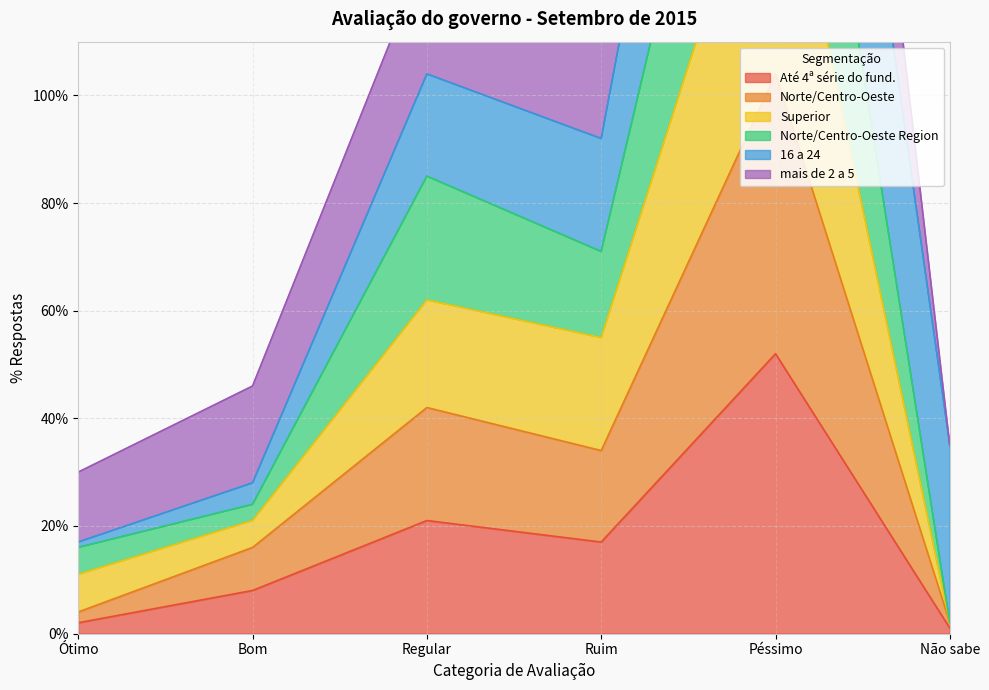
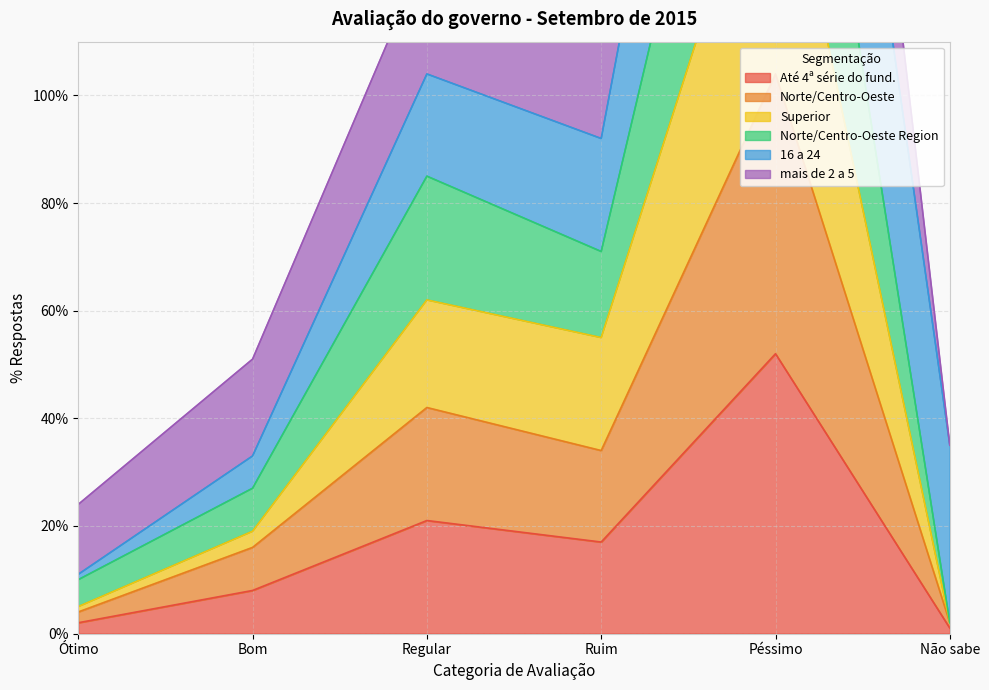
Superior, Ótimo: 7% -> 1%
Superior, Bom: 5% -> 3%
Norte/Centro-Oeste Region, Bom: 3% -> 8%
16 a 24, Bom: 4% -> 6%
